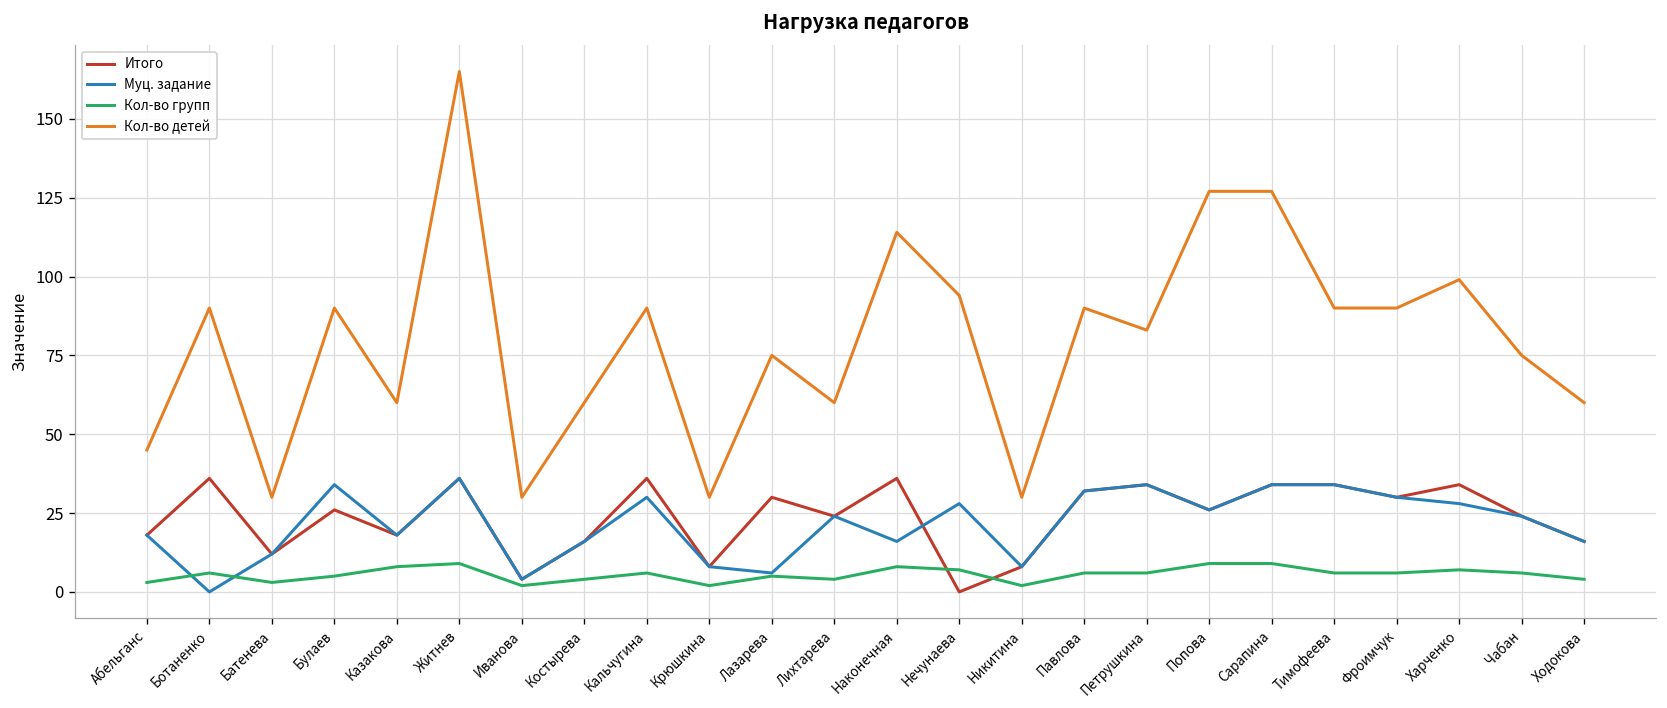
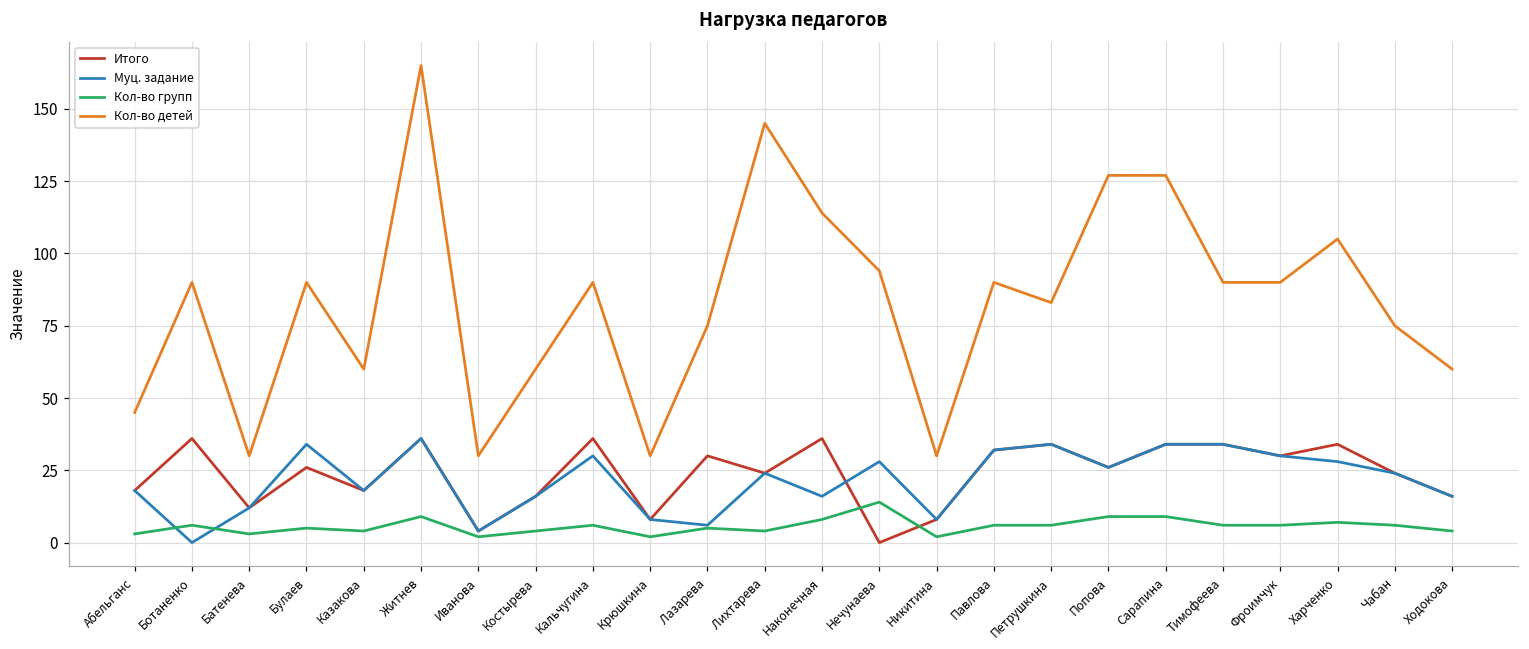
Кол-во групп, Казакова: 8 -> 4
Кол-во детей, Лихтарева: 60 -> 145
Кол-во групп, Нечунаева: 7 -> 14
Кол-во детей, Харченко: 99 -> 105
